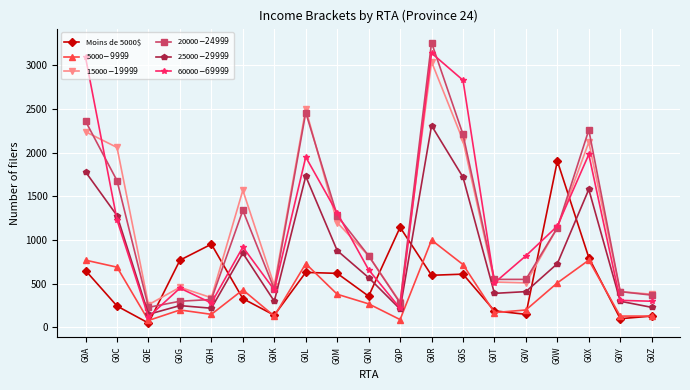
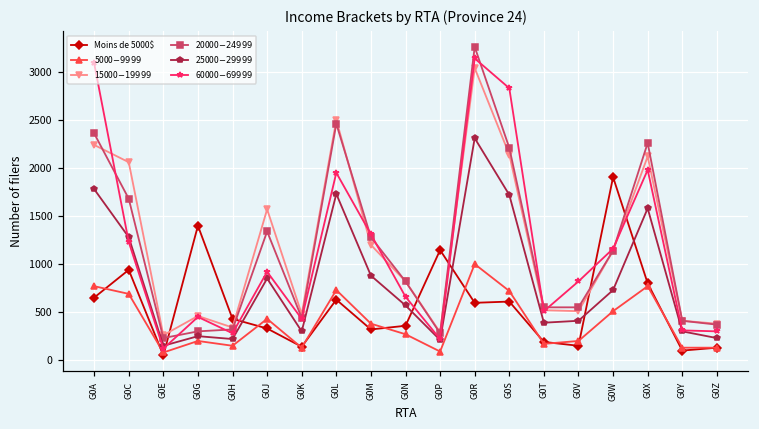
Moins de 5000$, G0C: 200 -> 900
Moins de 5000$, G0G: 800 -> 1400
Moins de 5000$, G0H: 1000 -> 400
Moins de 5000$, G0M: 600 -> 300
